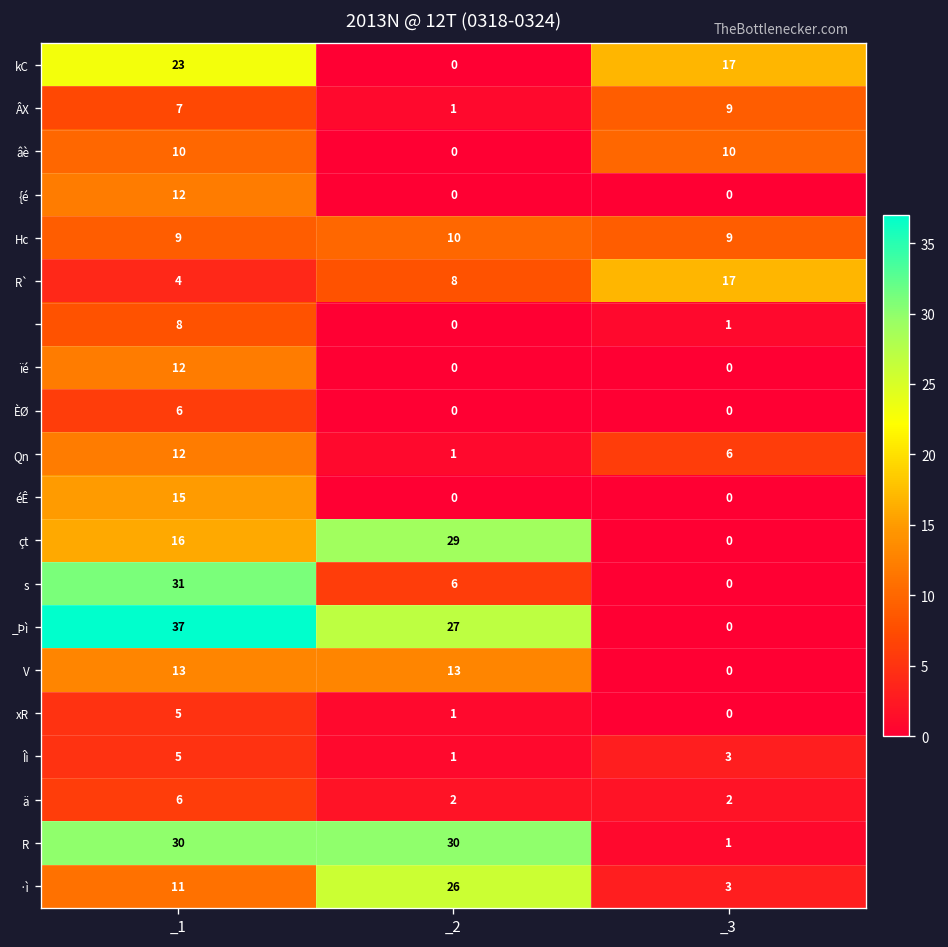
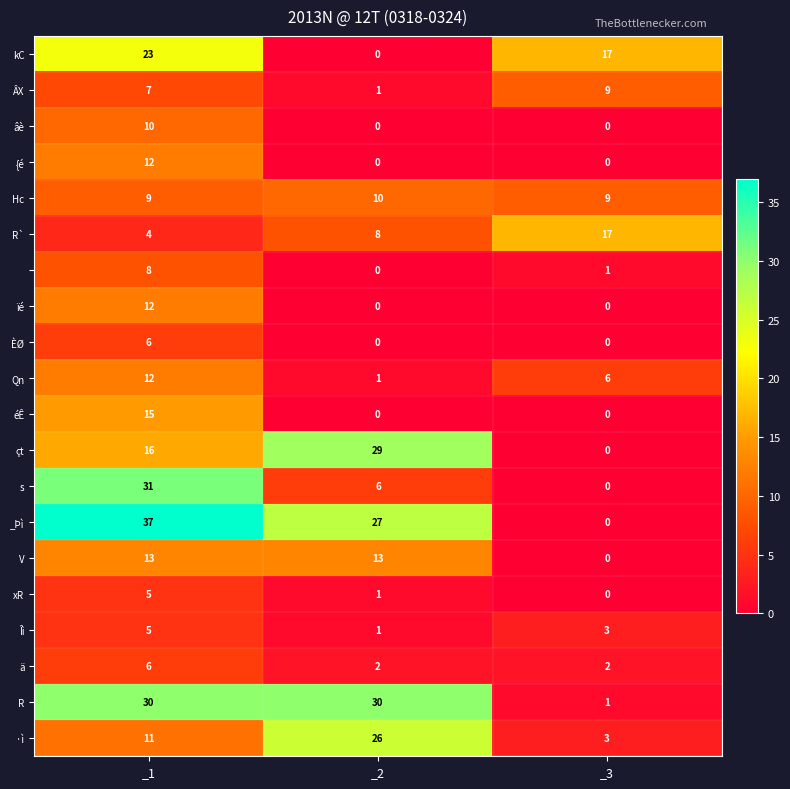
âè, _3: 10 -> 0
